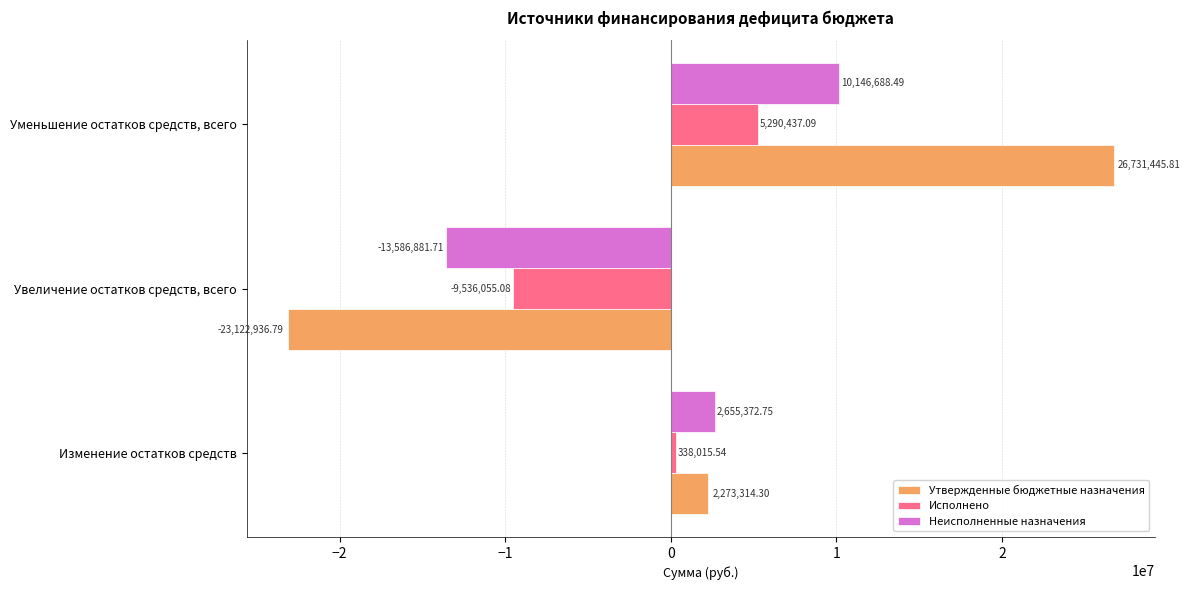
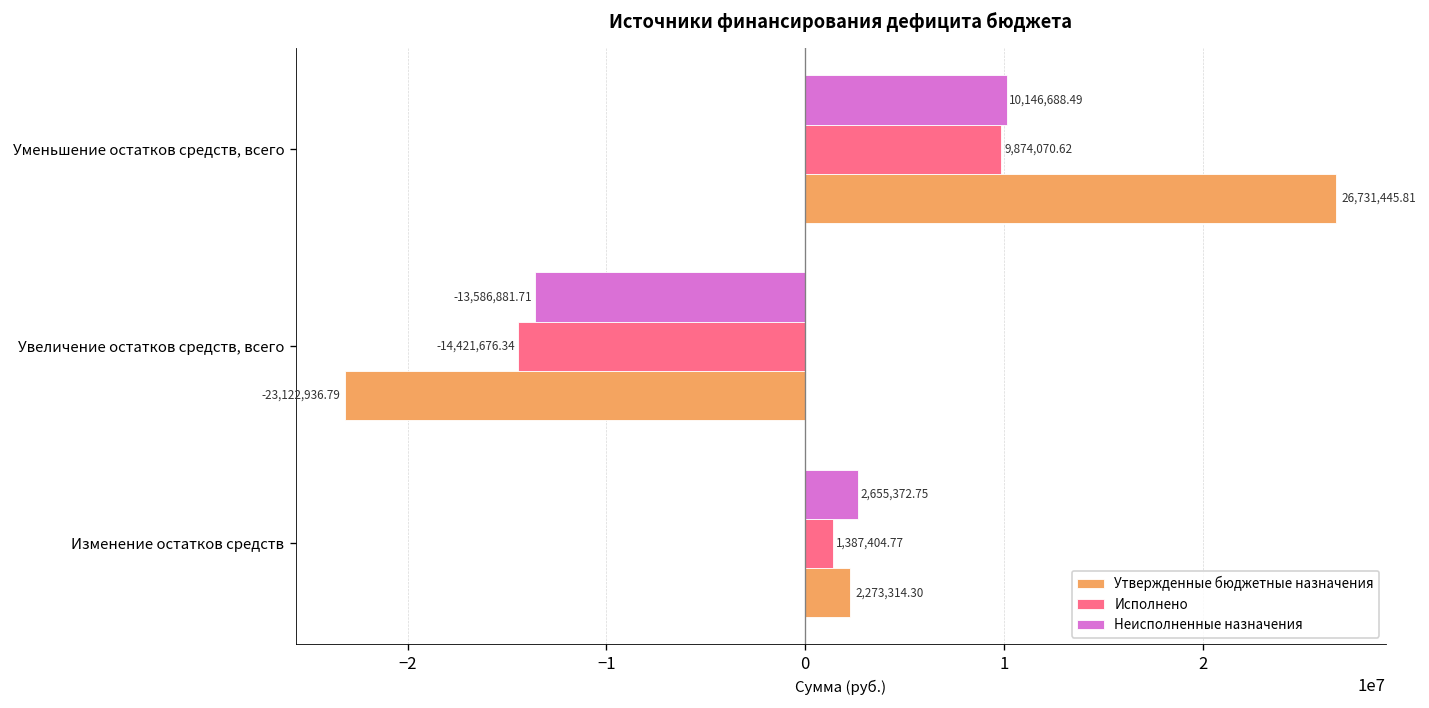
Исполнено, Уменьшение остатков средств, всего: 5,290,437.09 -> 9,874,070.62
Исполнено, Увеличение остатков средств, всего: -9,536,055.08 -> -14,421,676.34
Исполнено, Изменение остатков средств: 338,015.54 -> 1,387,404.77
